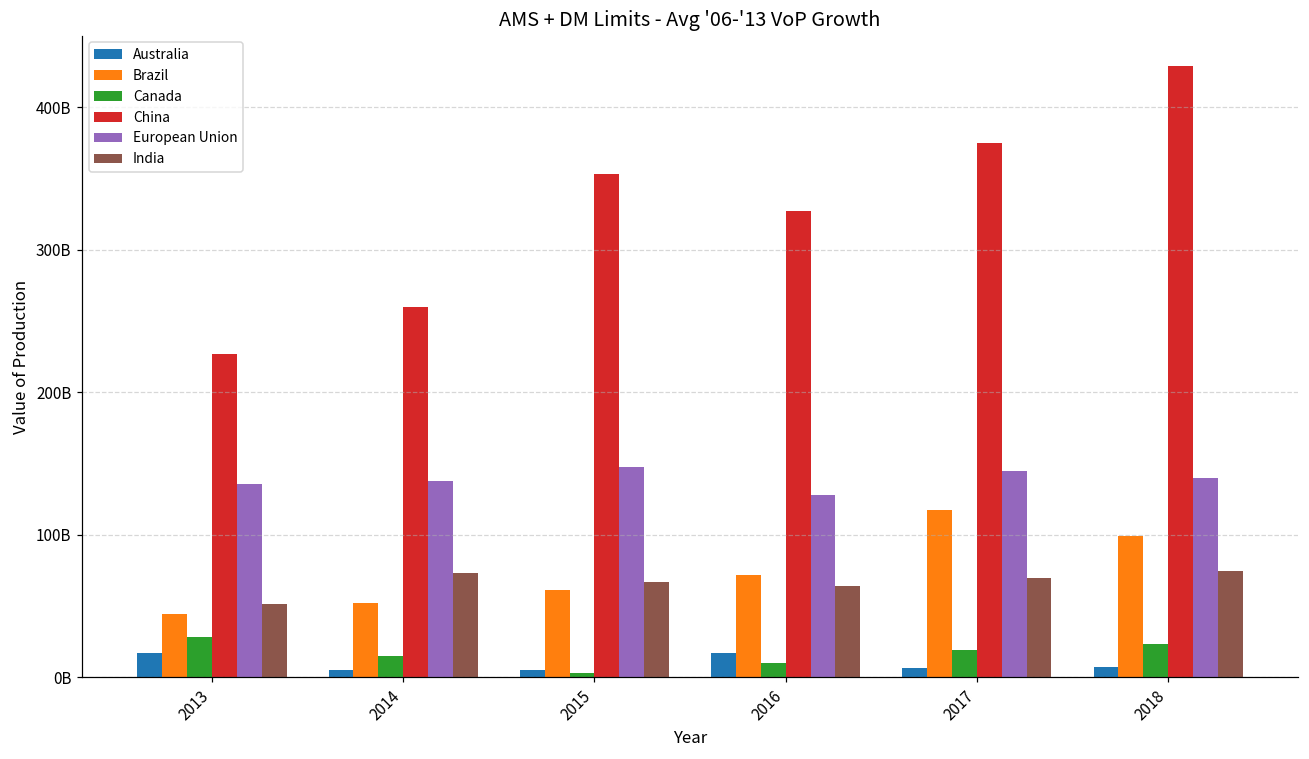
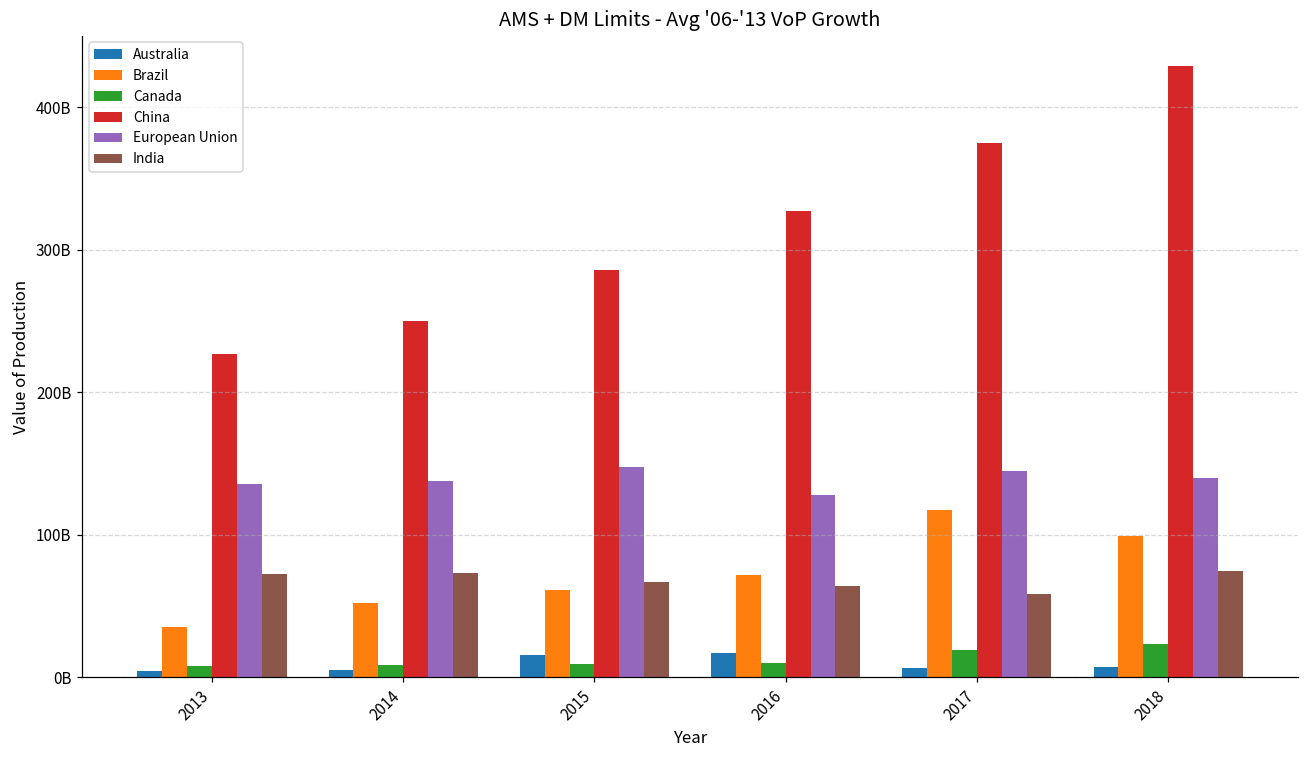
Australia, 2013: 17000000000 -> 5000000000
Brazil, 2013: 45000000000 -> 36000000000
Canada, 2013: 28000000000 -> 8000000000
India, 2013: 51000000000 -> 72000000000
Canada, 2014: 15000000000 -> 9000000000
China, 2014: 260000000000 -> 250000000000
Australia, 2015: 5000000000 -> 16000000000
Canada, 2015: 3000000000 -> 10000000000
China, 2015: 353000000000 -> 286000000000
India, 2017: 70000000000 -> 58000000000
